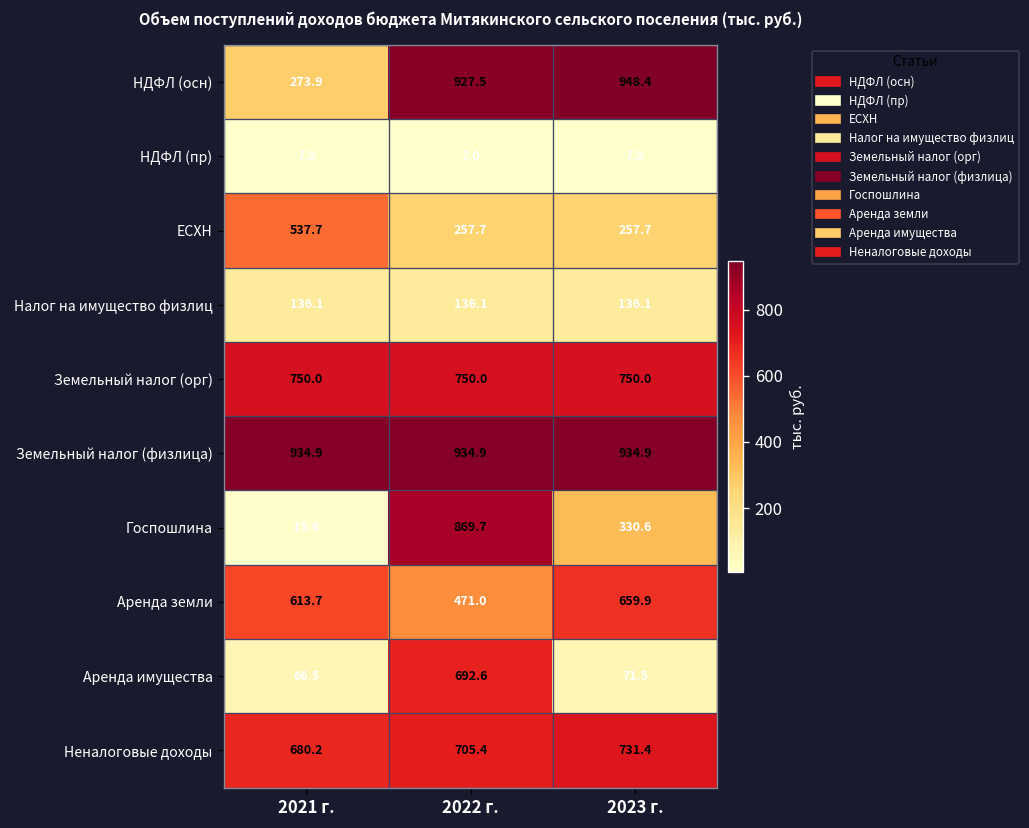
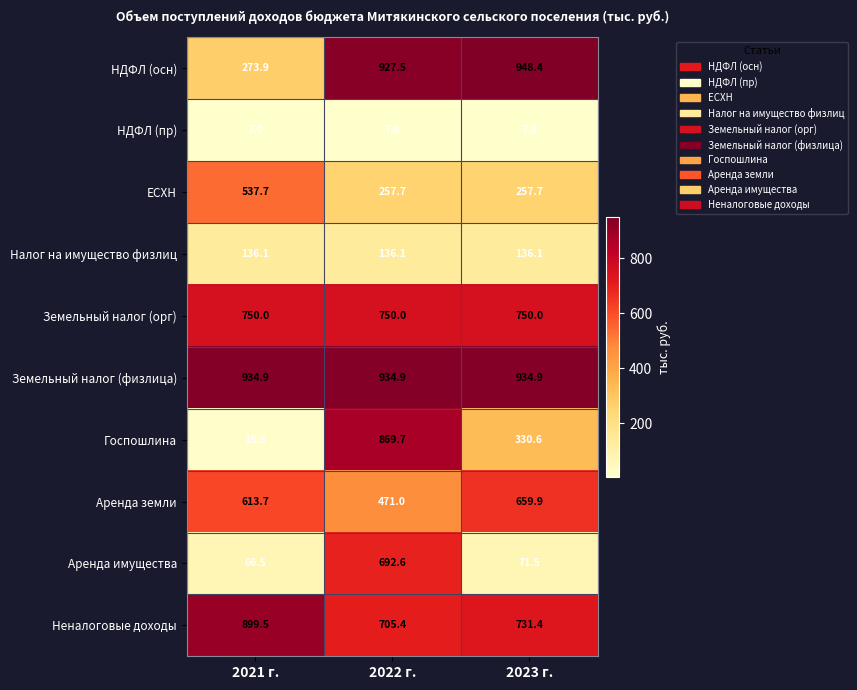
Неналоговые доходы, 2021 г.: 680.2 -> 899.5
